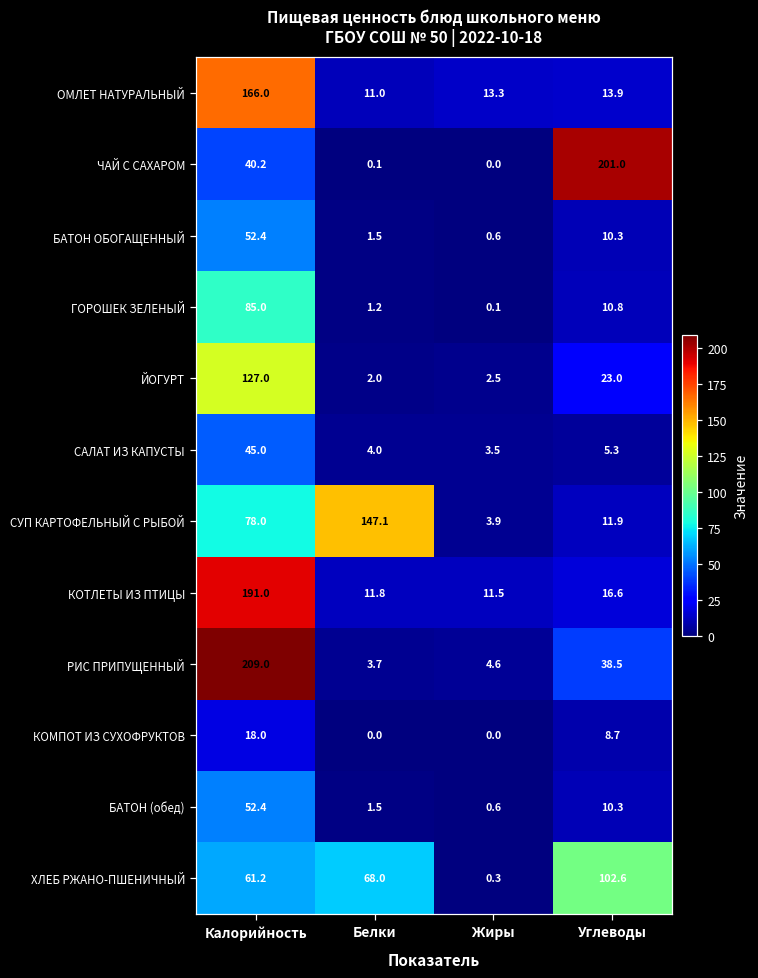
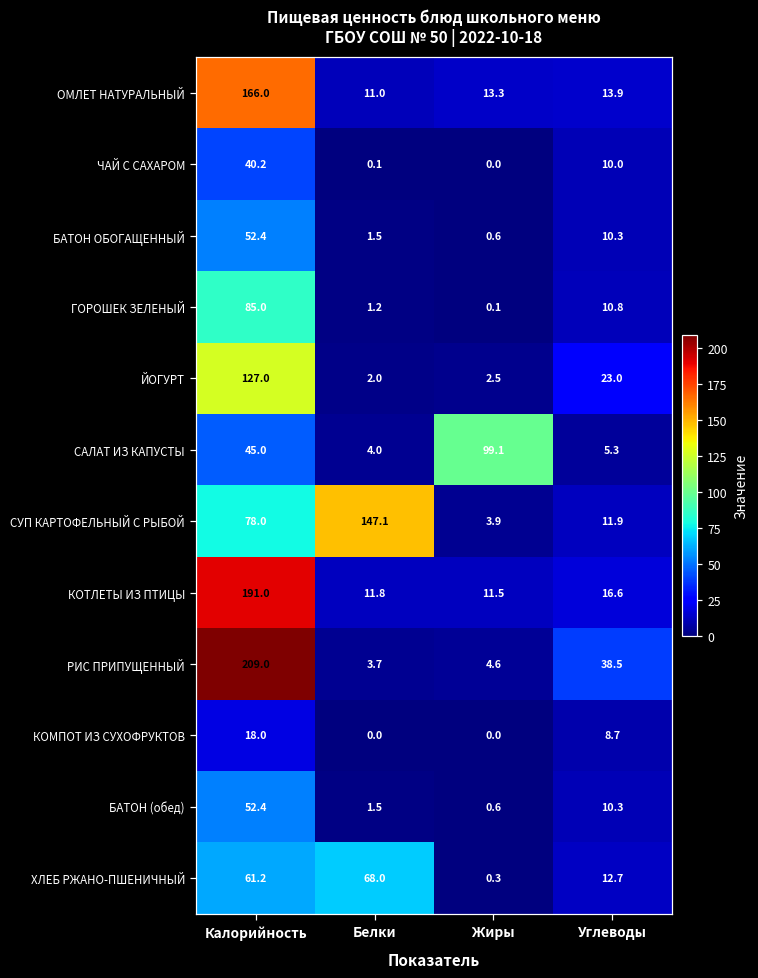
ЧАЙ С САХАРОМ, Углеводы: 201.0 -> 10.0
САЛАТ ИЗ КАПУСТЫ, Жиры: 3.5 -> 99.1
ХЛЕБ РЖАНО-ПШЕНИЧНЫЙ, Углеводы: 102.6 -> 12.7
